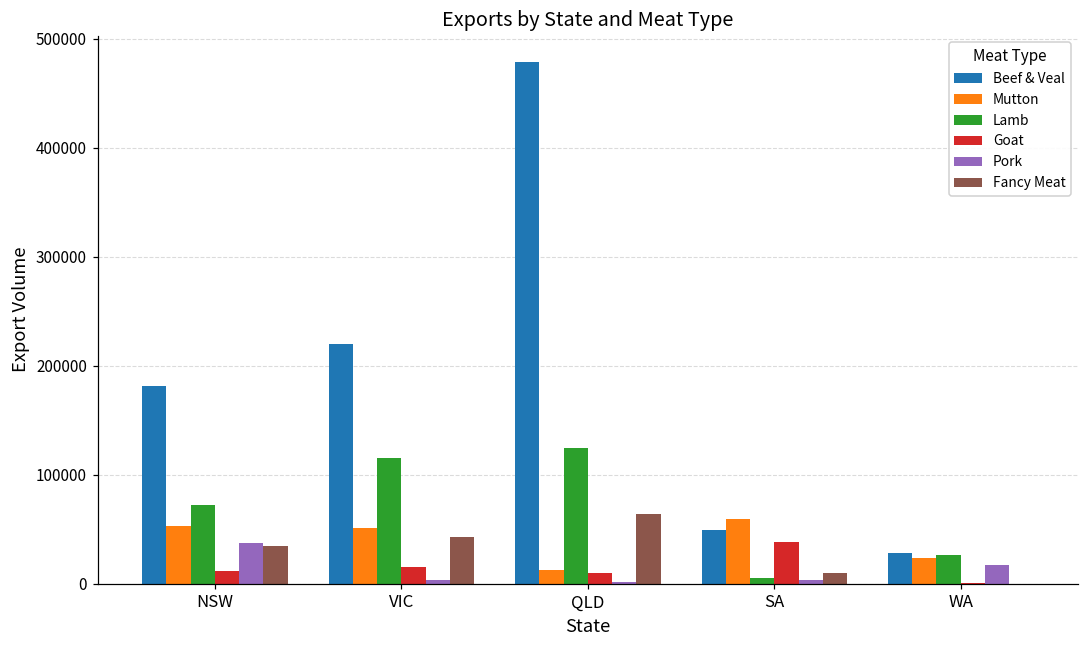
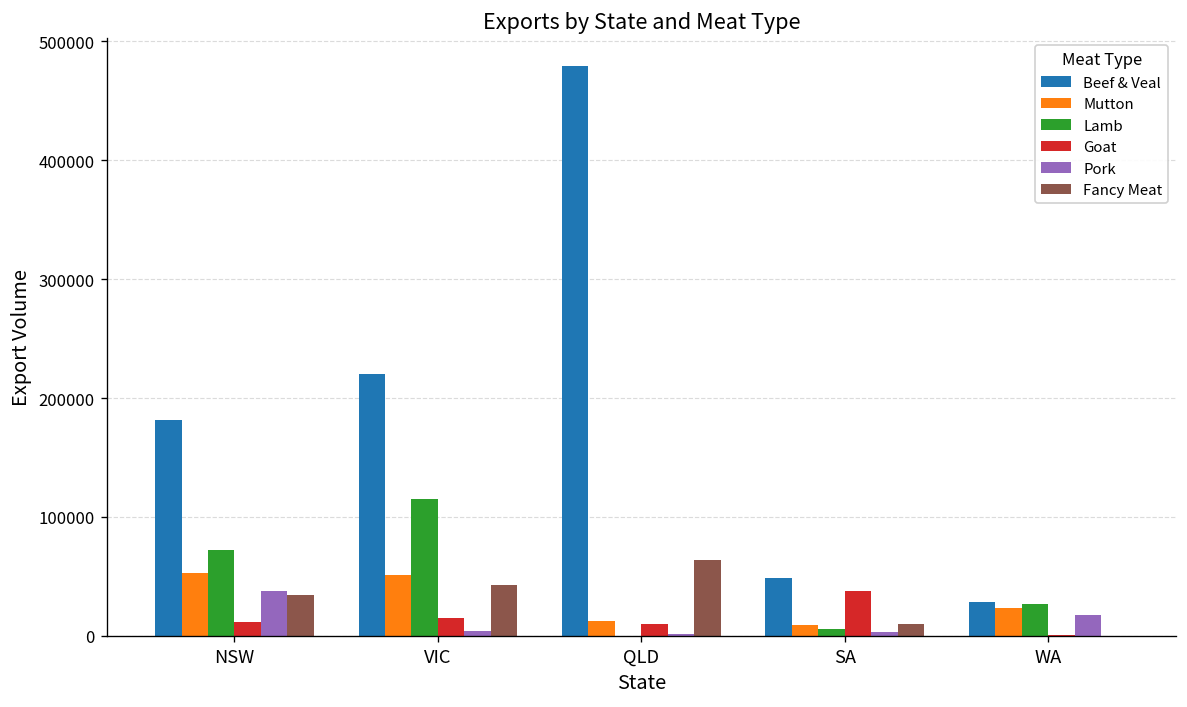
Lamb, QLD: 130000 -> 0
Mutton, SA: 60000 -> 10000
